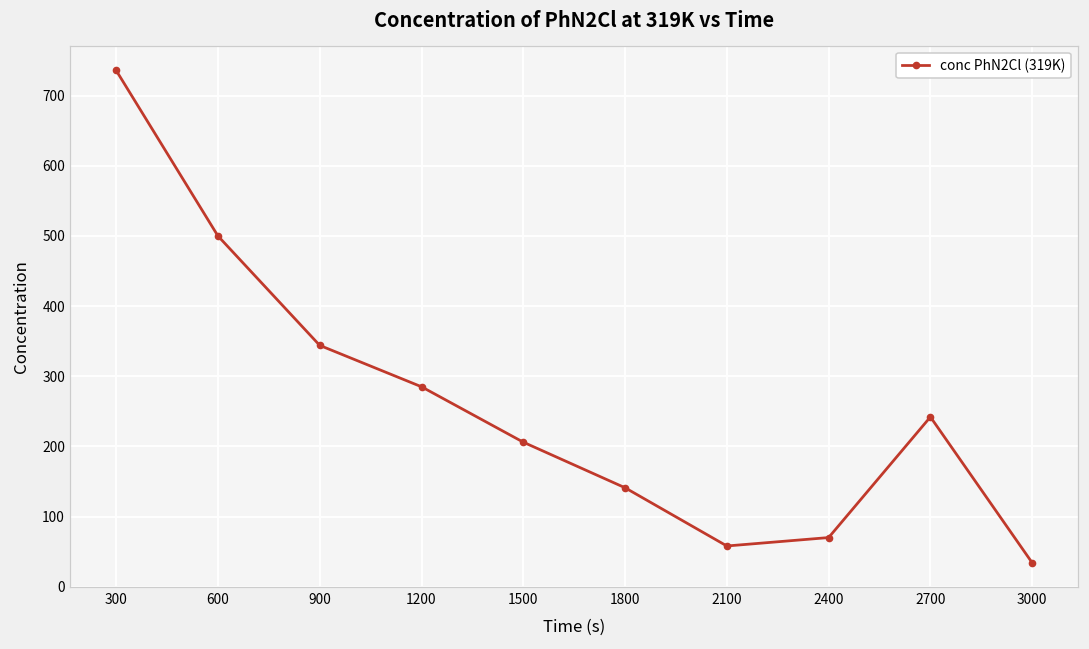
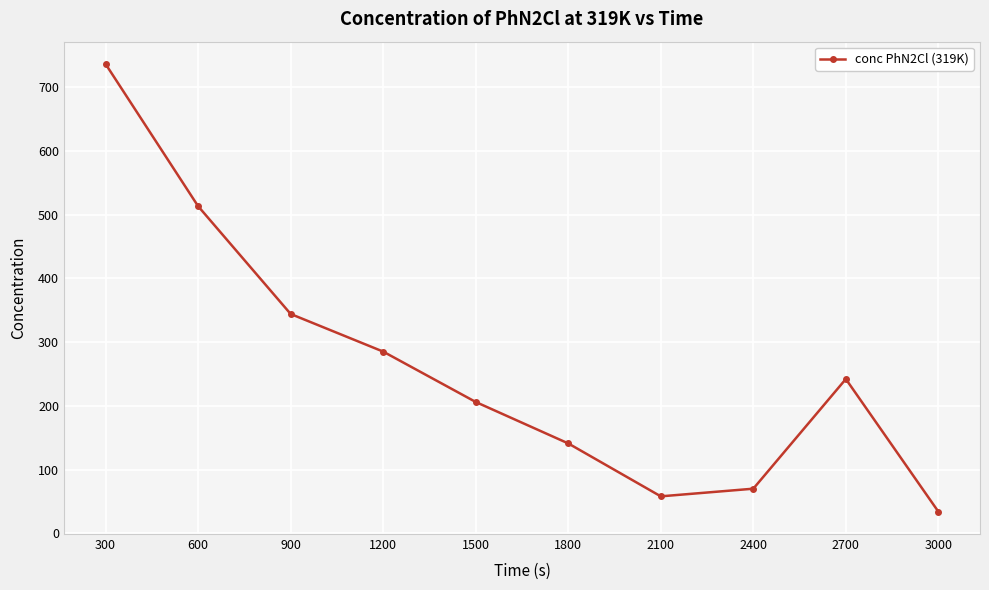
600: 500 -> 510
